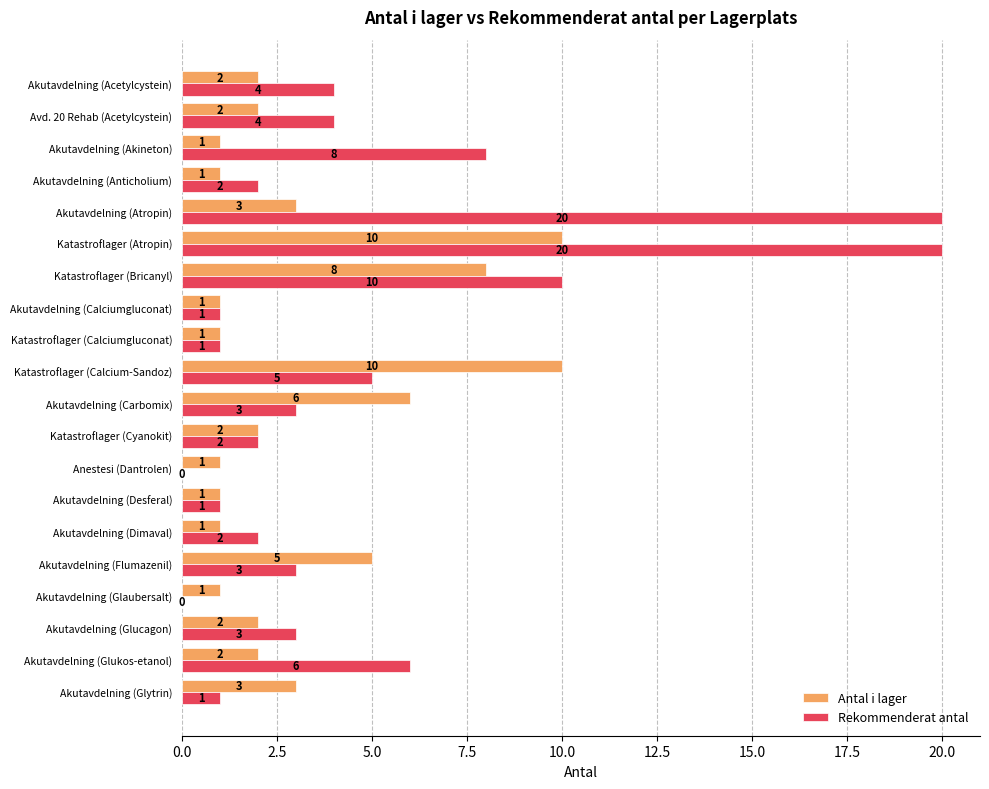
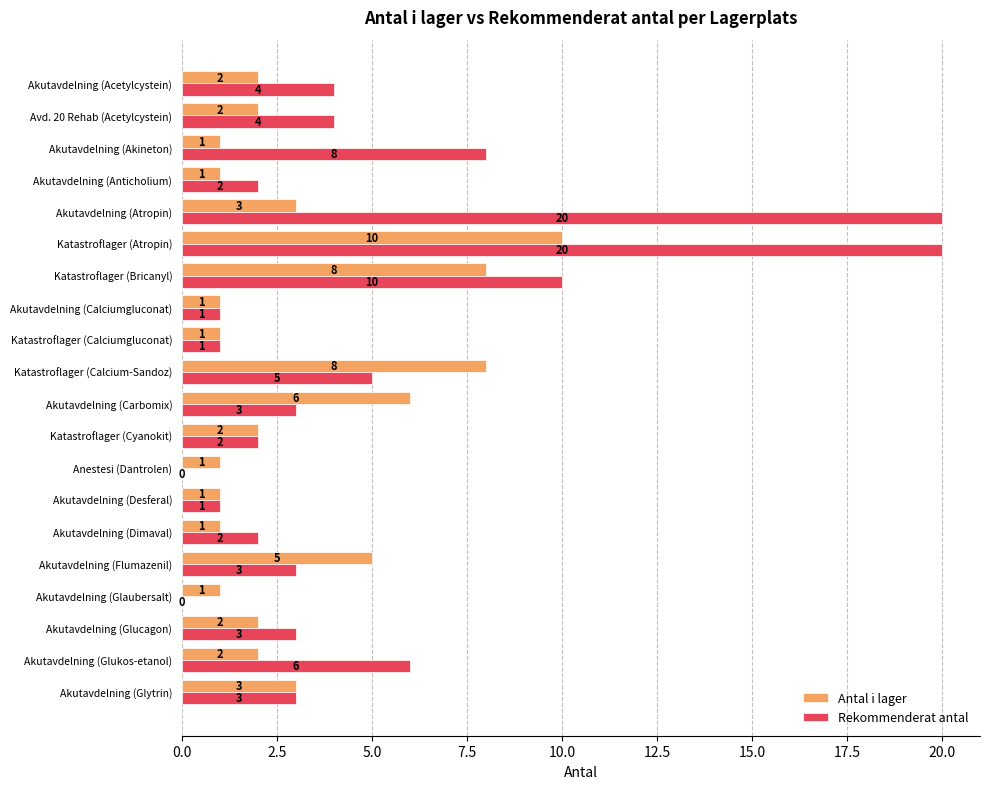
Antal i lager, Katastroflager (Calcium-Sandoz): 10 -> 8
Rekommenderat antal, Akutavdelning (Glytrin): 1 -> 3
